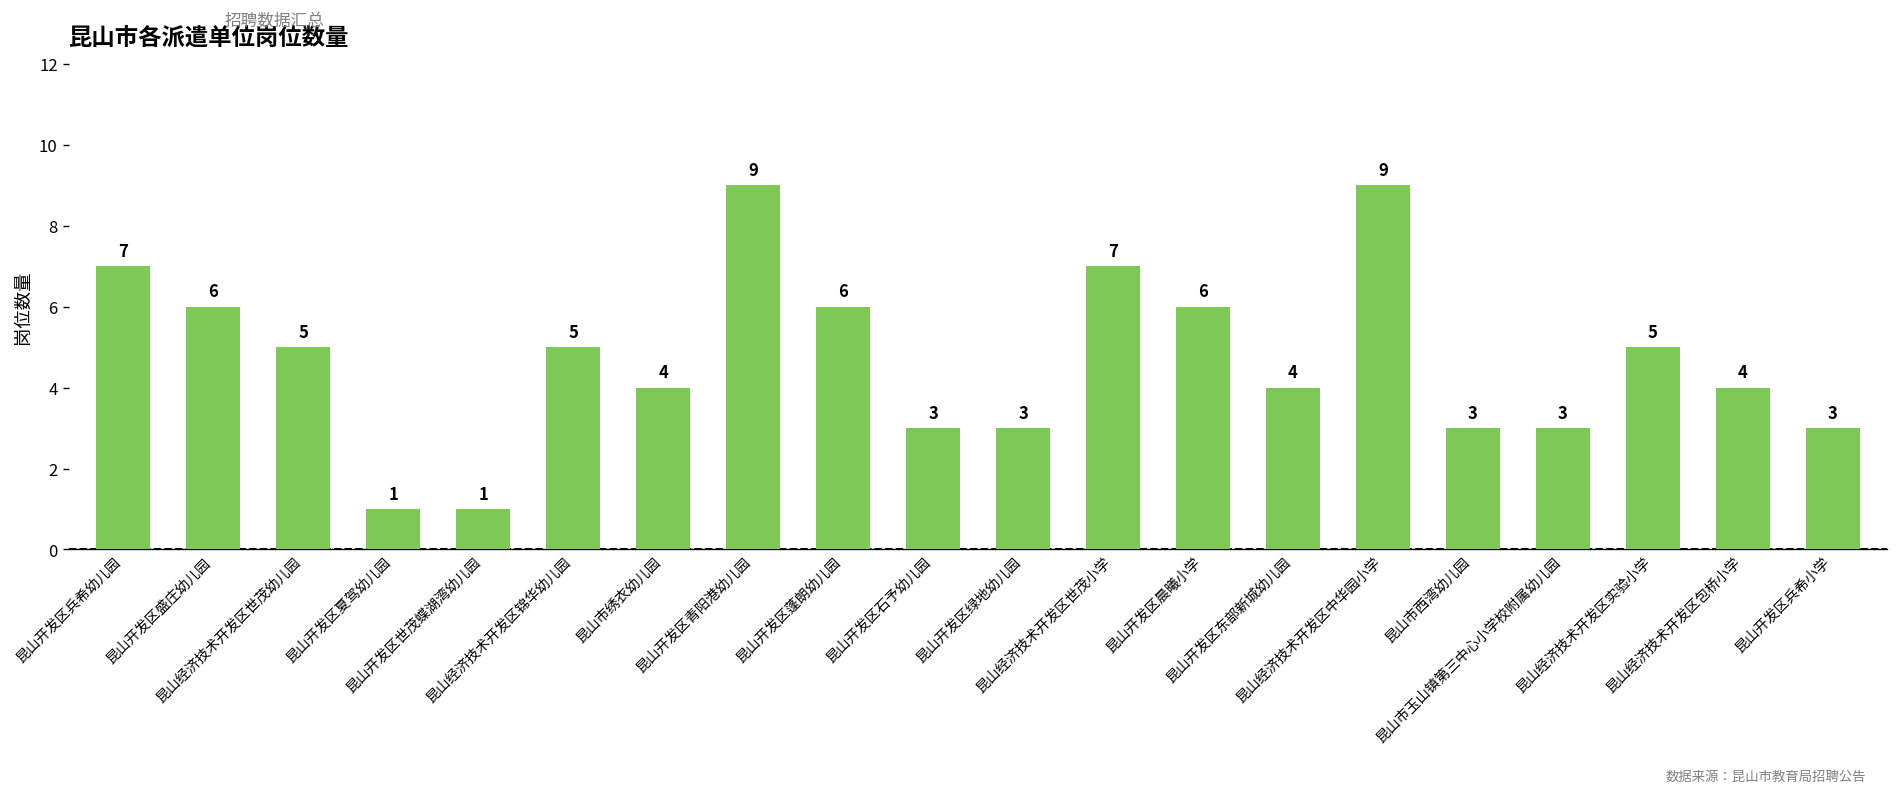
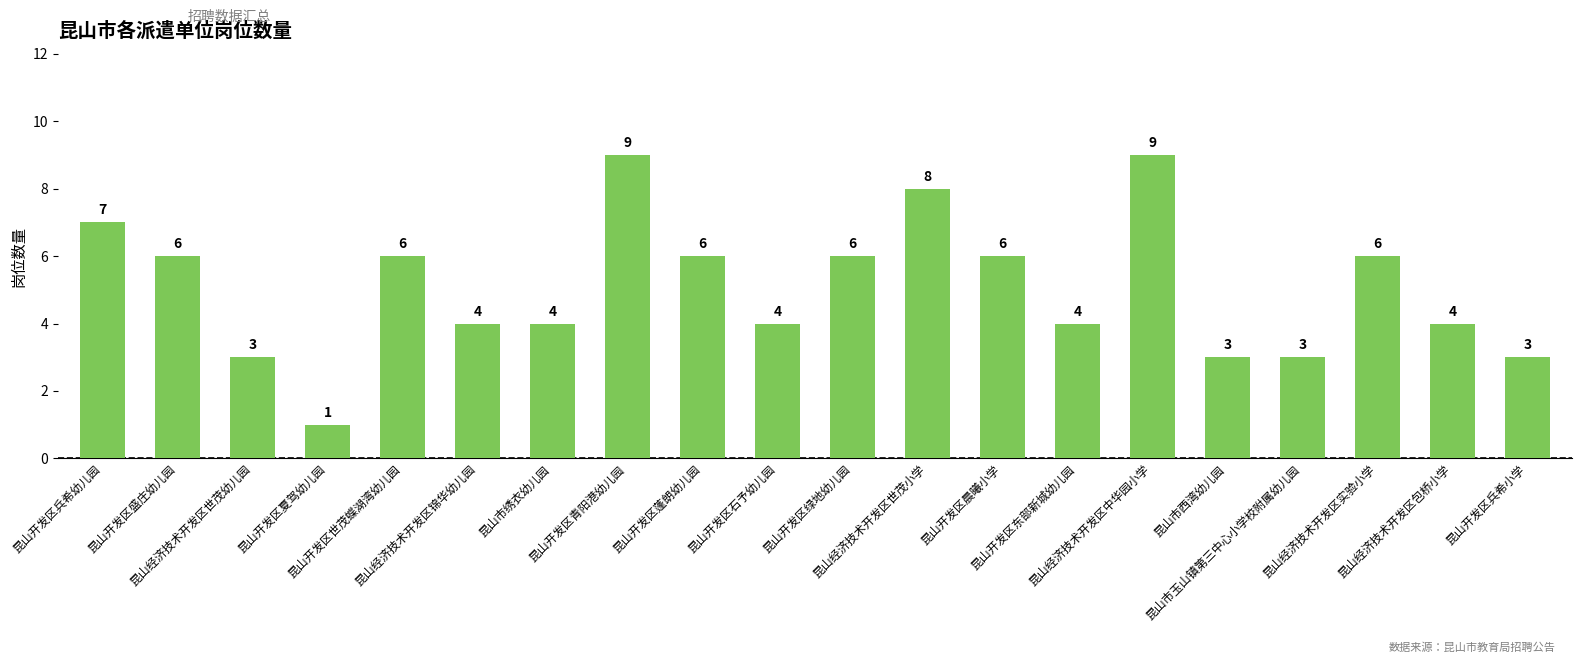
昆山经济技术开发区世茂幼儿园: 5 -> 3
昆山开发区世茂蝶湖湾幼儿园: 1 -> 6
昆山经济技术开发区锦华幼儿园: 5 -> 4
昆山开发区石予幼儿园: 3 -> 4
昆山开发区绿地幼儿园: 3 -> 6
昆山经济技术开发区世茂小学: 7 -> 8
昆山经济技术开发区实验小学: 5 -> 6
